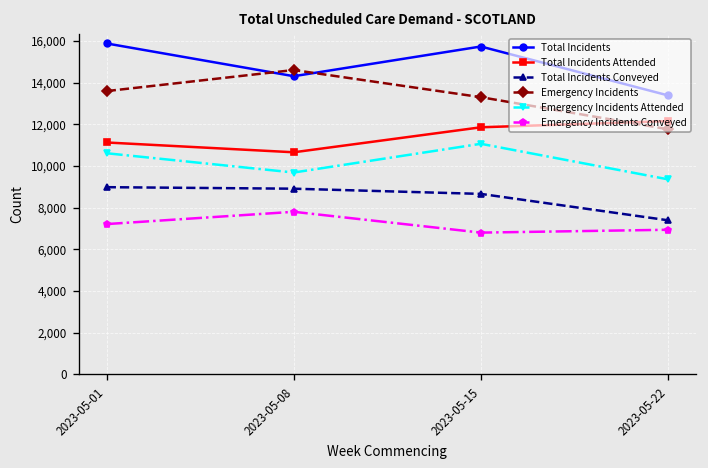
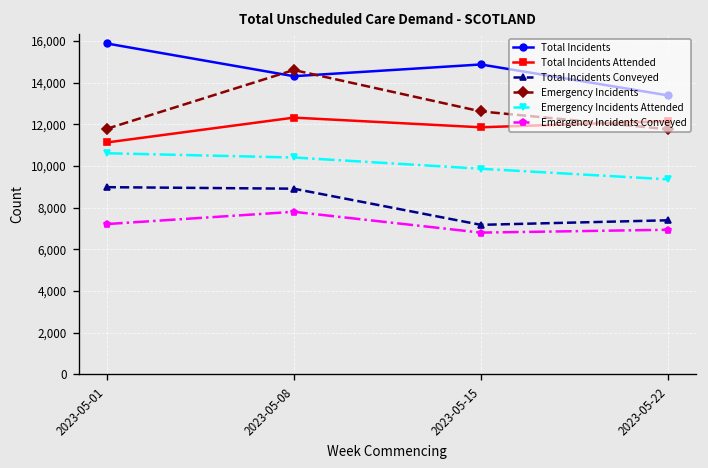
Emergency Incidents, 2023-05-01: 13,600 -> 11,800
Total Incidents Attended, 2023-05-08: 10,700 -> 12,300
Emergency Incidents Attended, 2023-05-08: 9,700 -> 10,400
Total Incidents, 2023-05-15: 15,700 -> 14,900
Total Incidents Conveyed, 2023-05-15: 8,700 -> 7,200
Emergency Incidents, 2023-05-15: 13,300 -> 12,600
Emergency Incidents Attended, 2023-05-15: 11,100 -> 9,900
